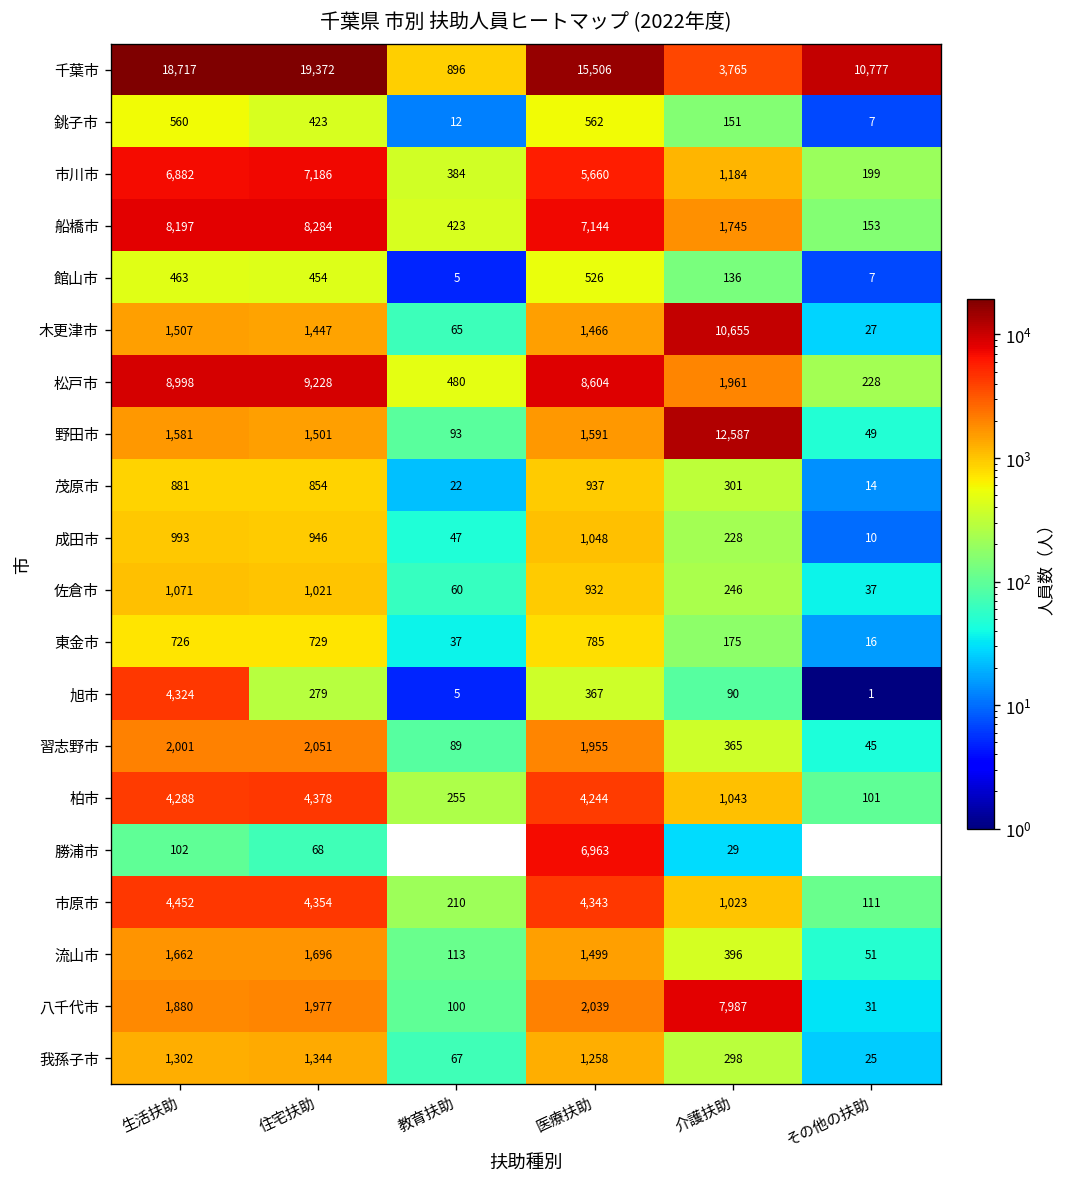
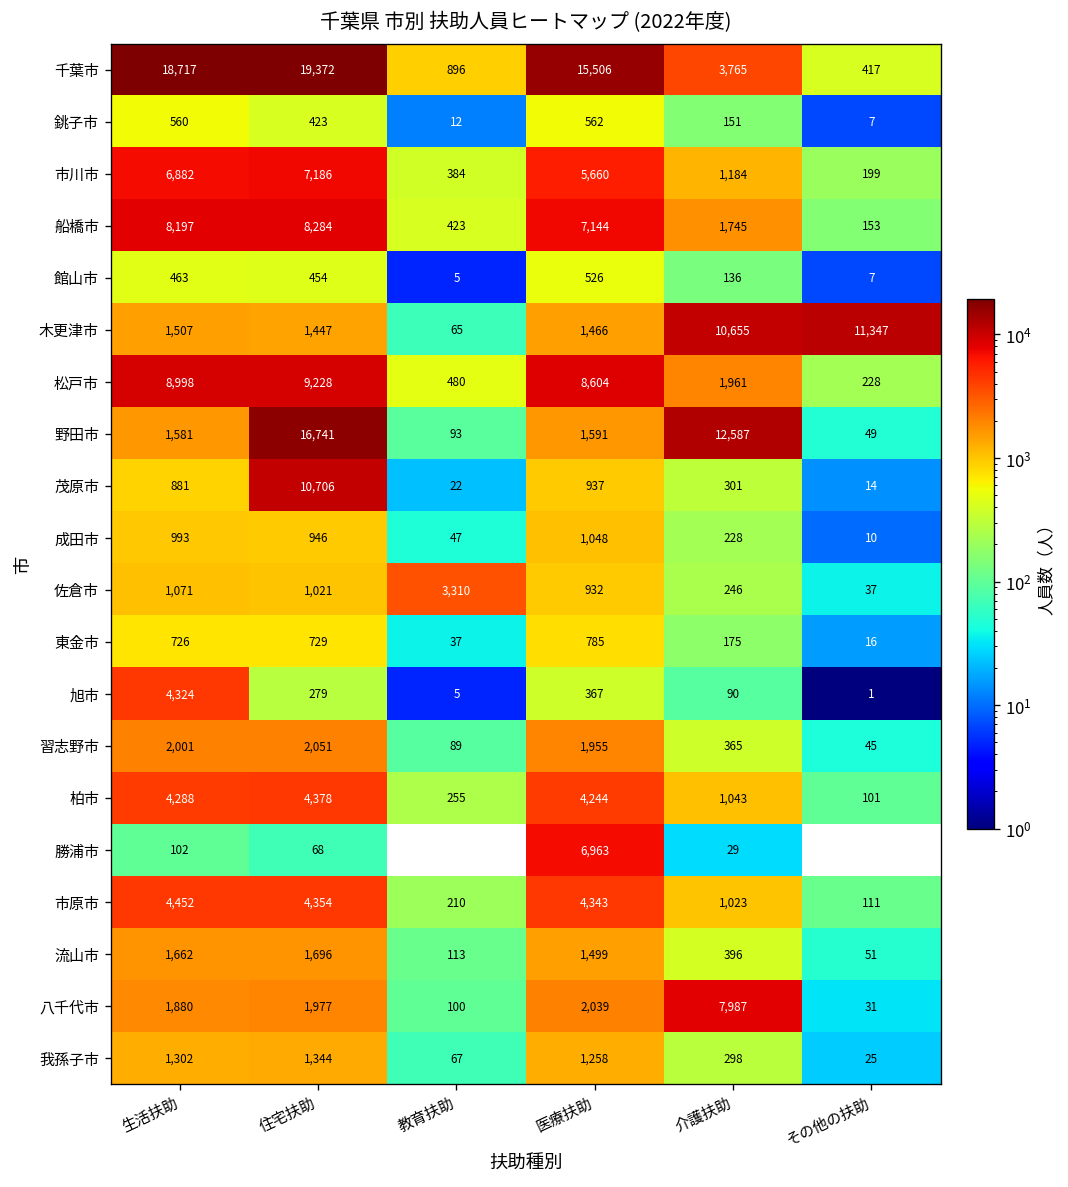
千葉市, その他の扶助: 10,777 -> 417
木更津市, その他の扶助: 27 -> 11,347
野田市, 住宅扶助: 1,501 -> 16,741
茂原市, 住宅扶助: 854 -> 10,706
佐倉市, 教育扶助: 60 -> 3,310
